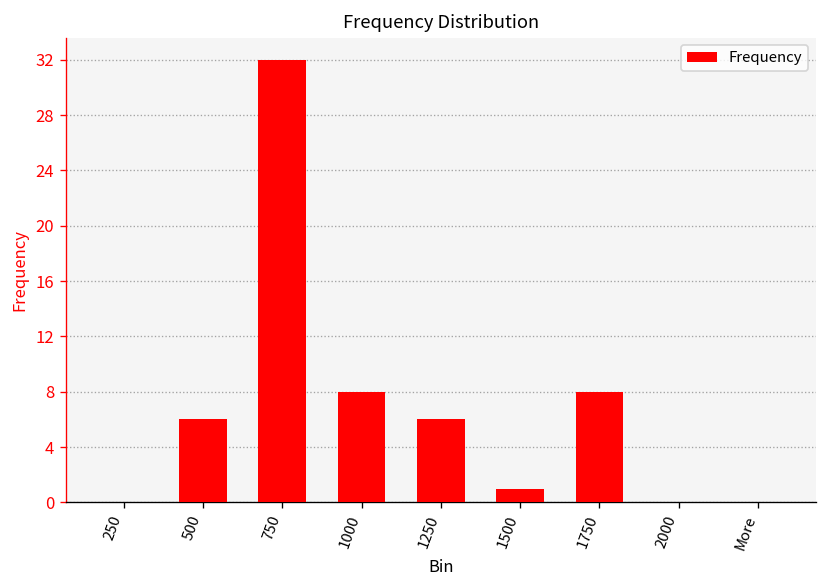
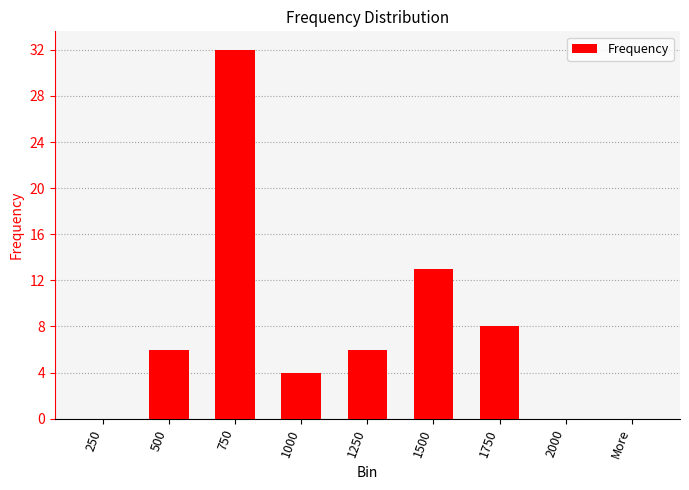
1000: 8 -> 4
1500: 1 -> 13
